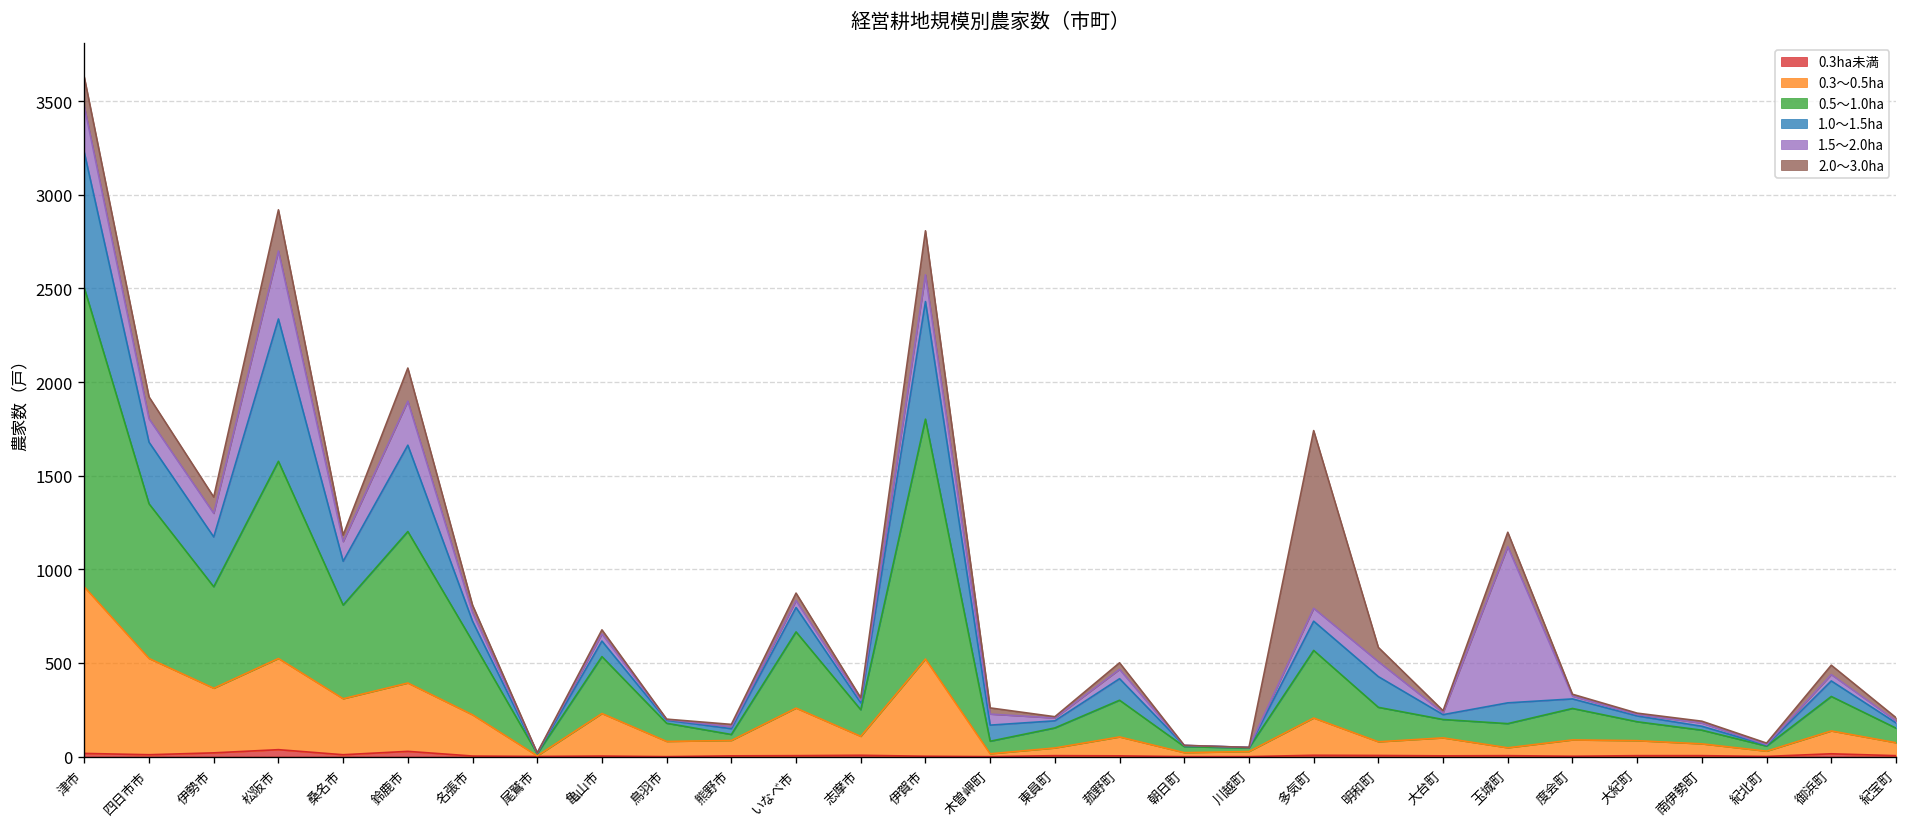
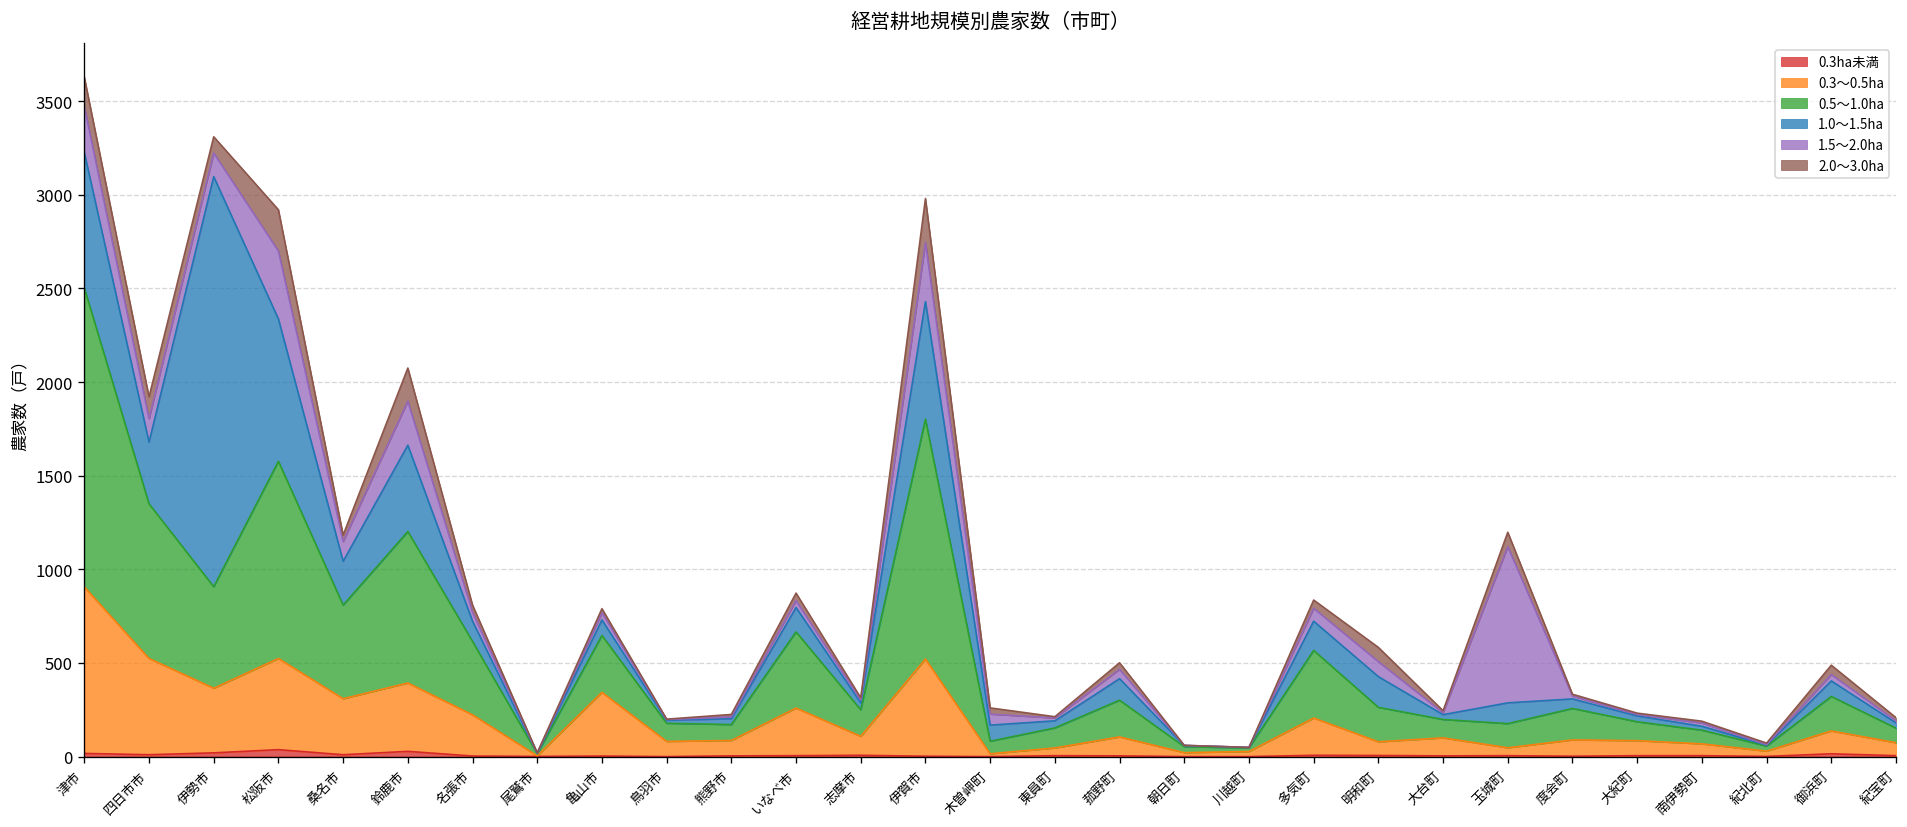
1.0～1.5ha, 伊勢市: 270 -> 2190
0.3～0.5ha, 亀山市: 230 -> 340
0.5～1.0ha, 熊野市: 30 -> 90
1.5～2.0ha, 伊賀市: 140 -> 320
2.0～3.0ha, 多気町: 950 -> 40
